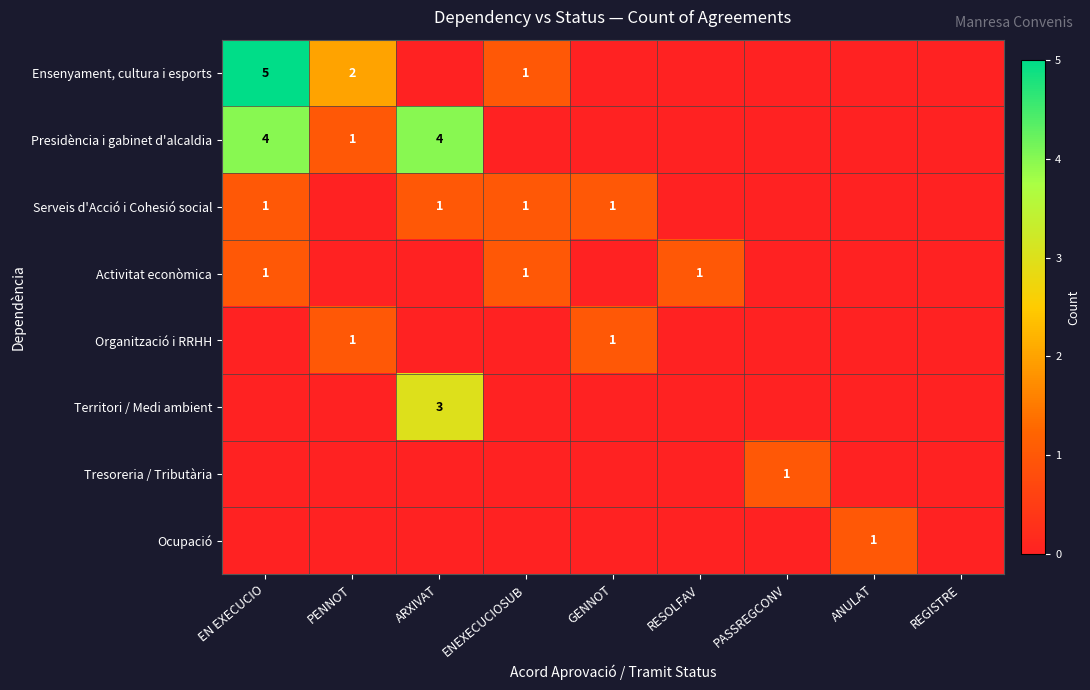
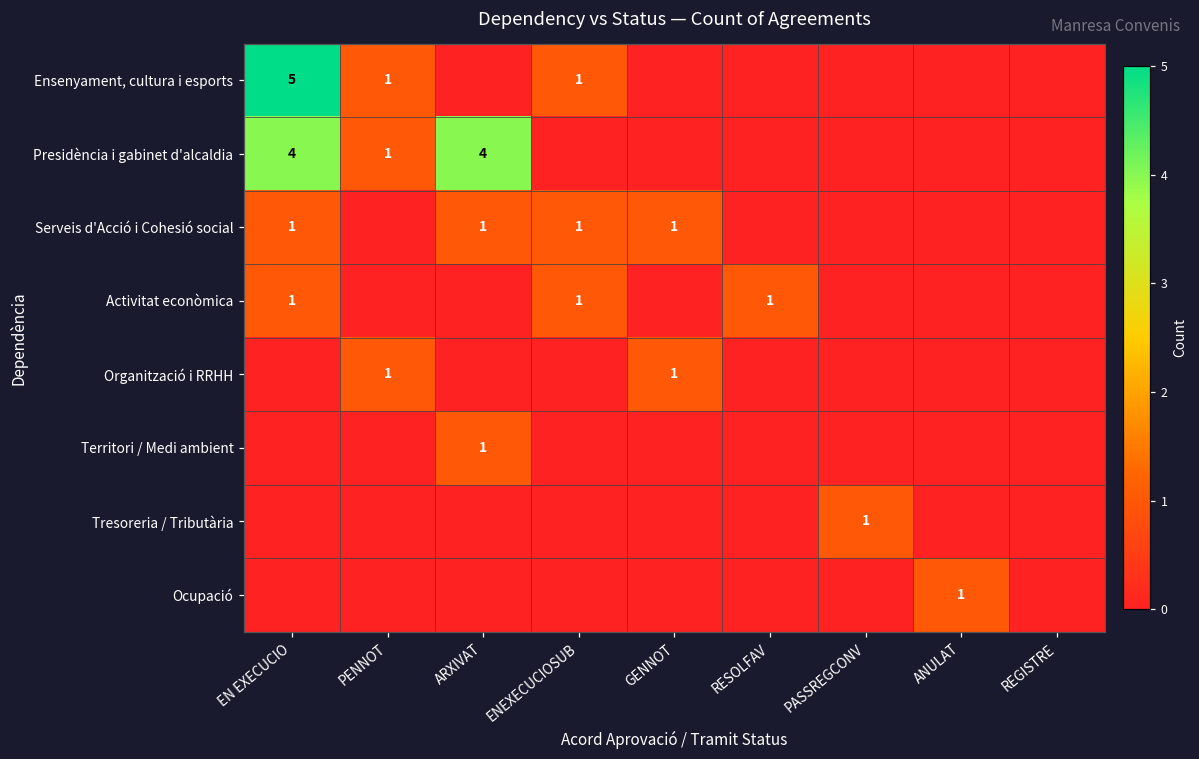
Ensenyament, cultura i esports, PENNOT: 2 -> 1
Territori / Medi ambient, ARXIVAT: 3 -> 1
